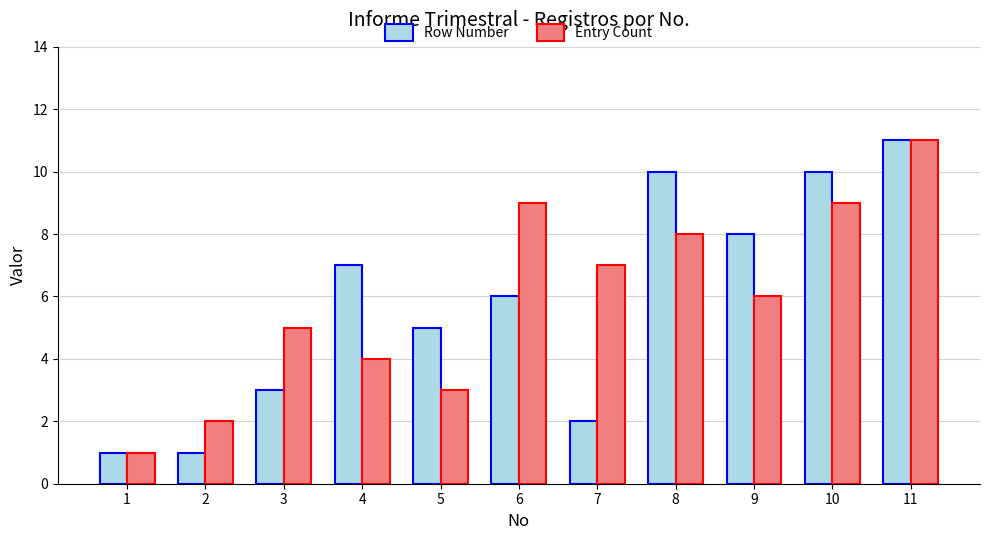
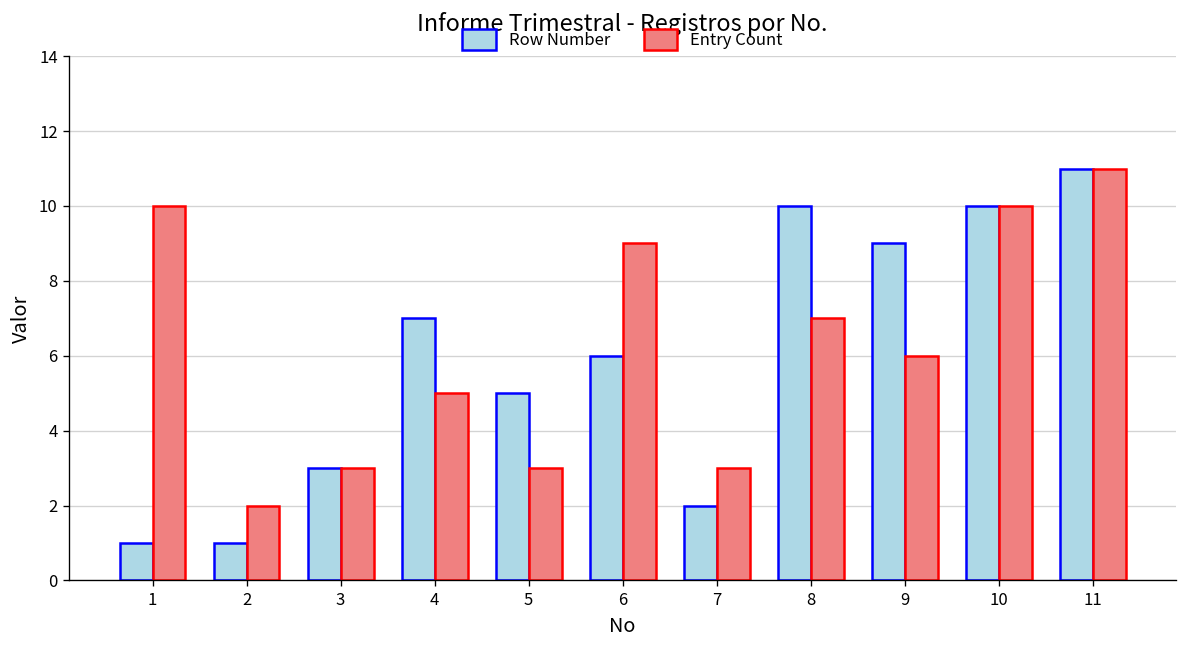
Entry Count, 1: 1 -> 10
Entry Count, 3: 5 -> 3
Entry Count, 4: 4 -> 5
Entry Count, 7: 7 -> 3
Entry Count, 8: 8 -> 7
Row Number, 9: 8 -> 9
Entry Count, 10: 9 -> 10
